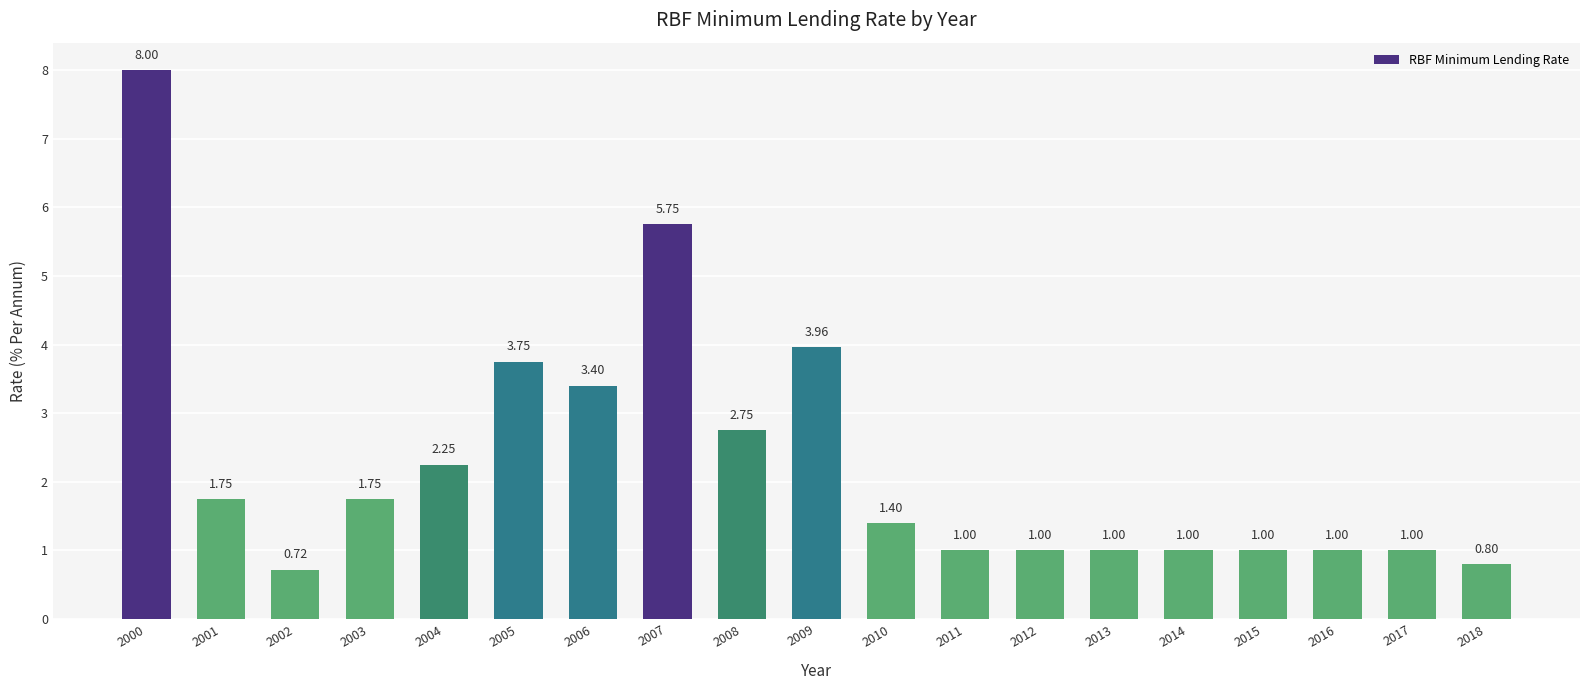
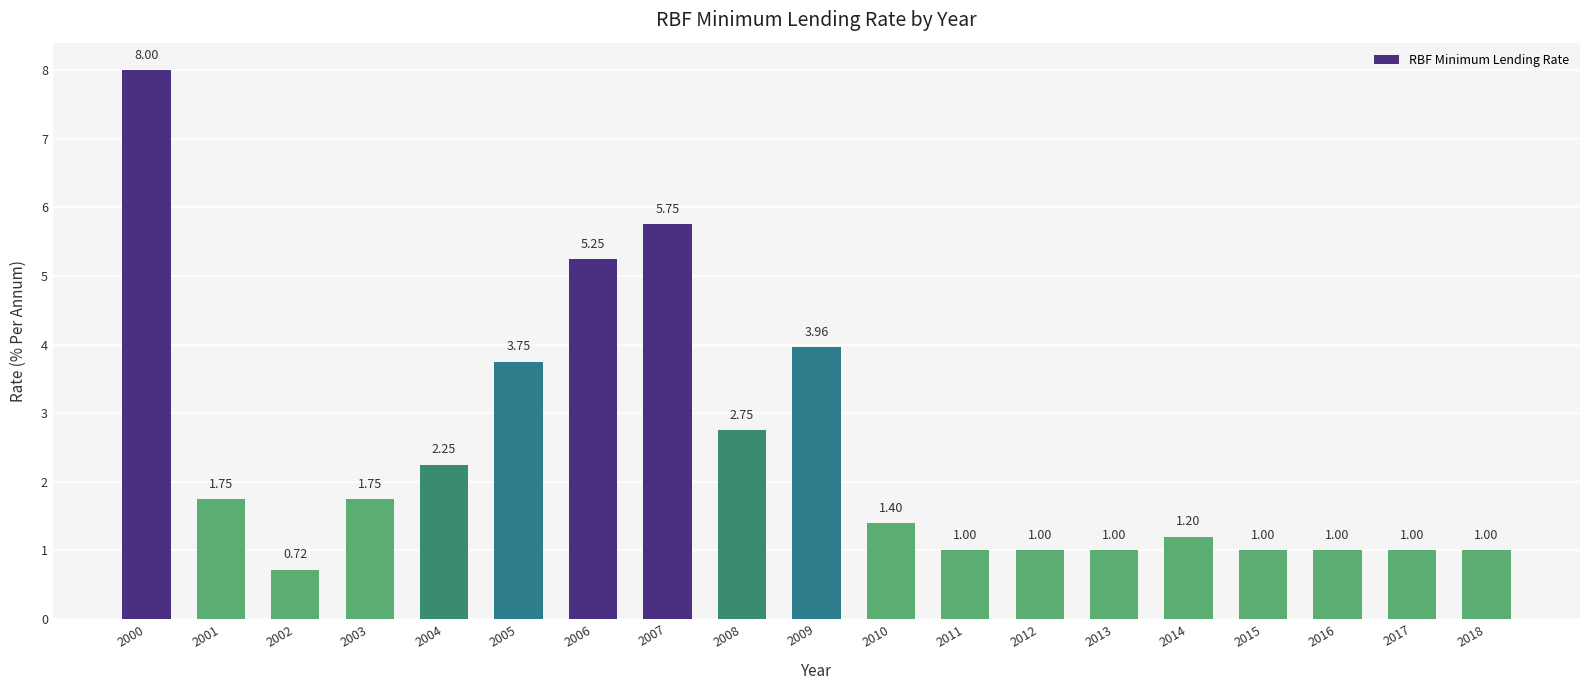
2006: 3.40 -> 5.25
2014: 1.00 -> 1.20
2018: 0.80 -> 1.00
